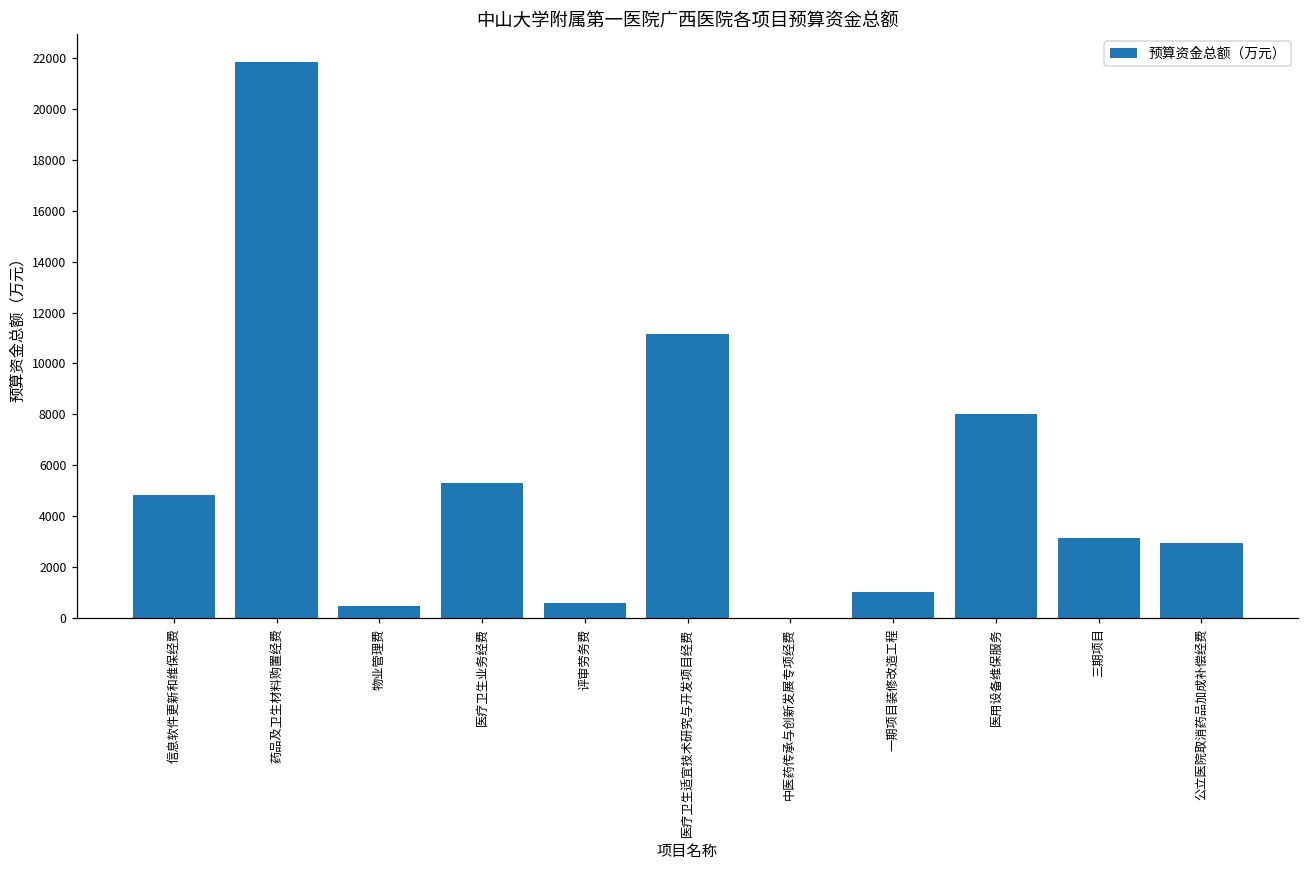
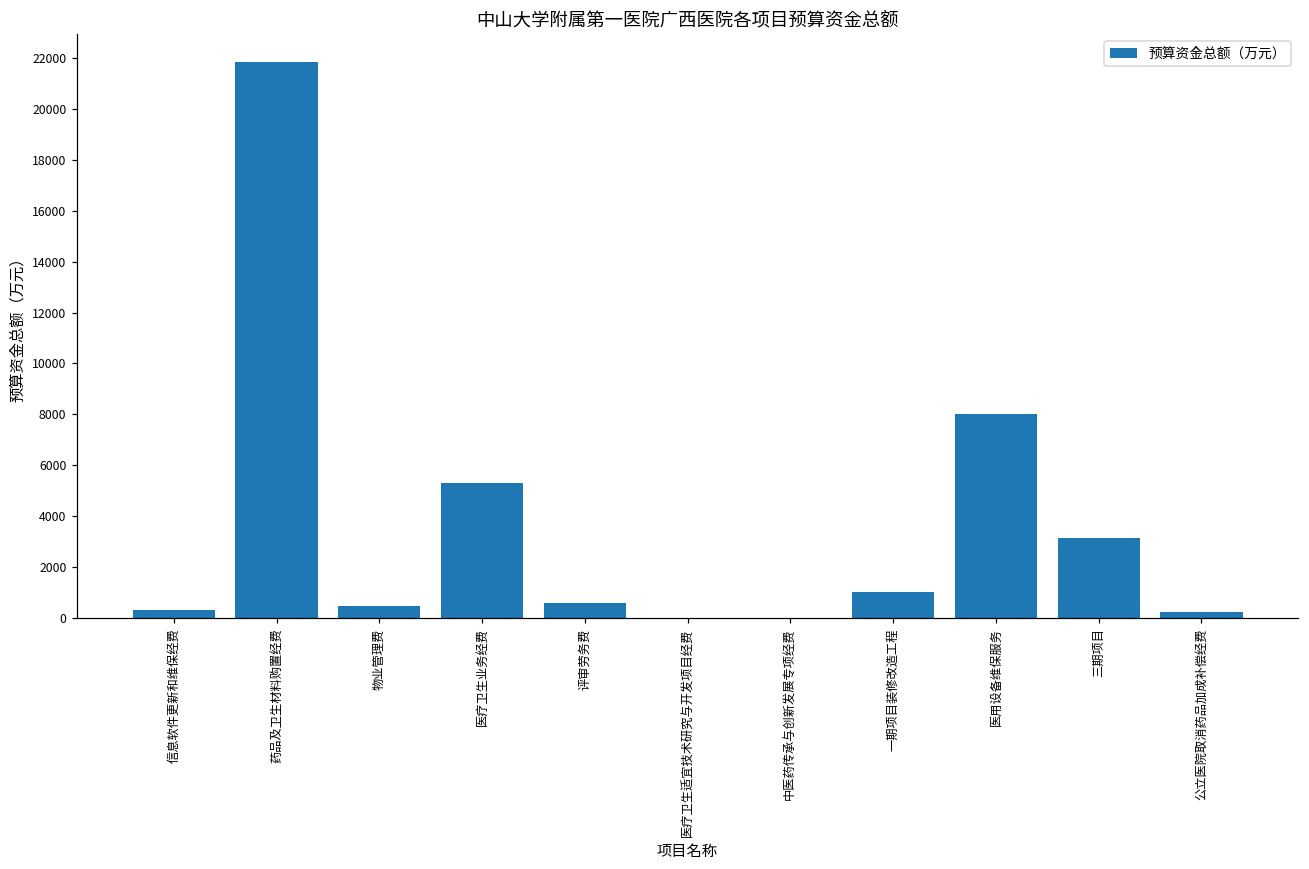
信息软件更新和维保经费: 4800 -> 300
医疗卫生适宜技术研究与开发项目经费: 11100 -> 0
公立医院取消药品加成补偿经费: 2900 -> 200
